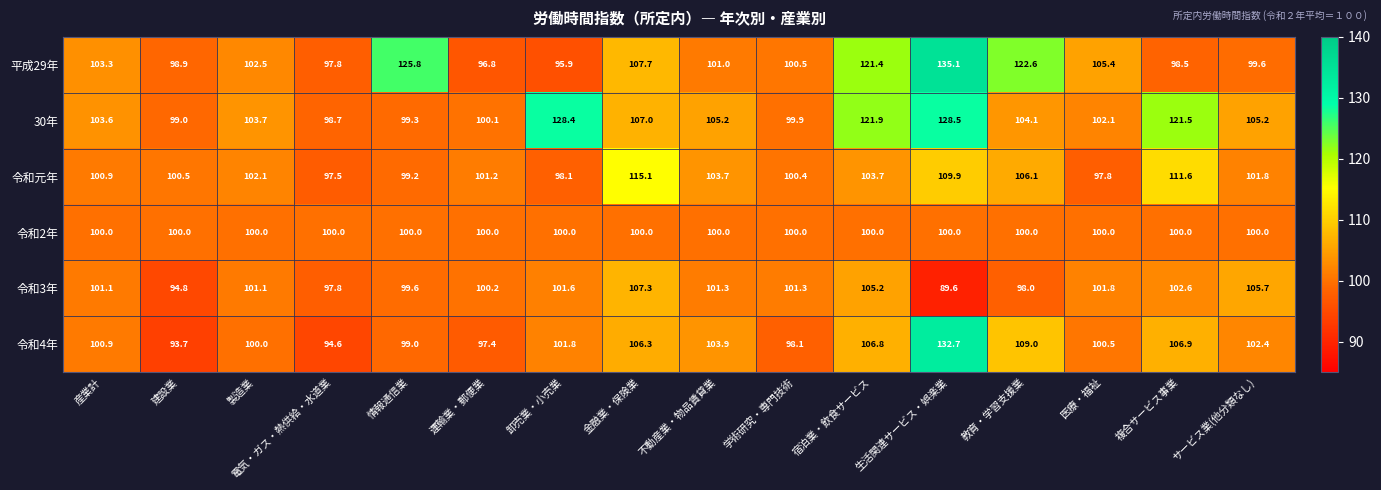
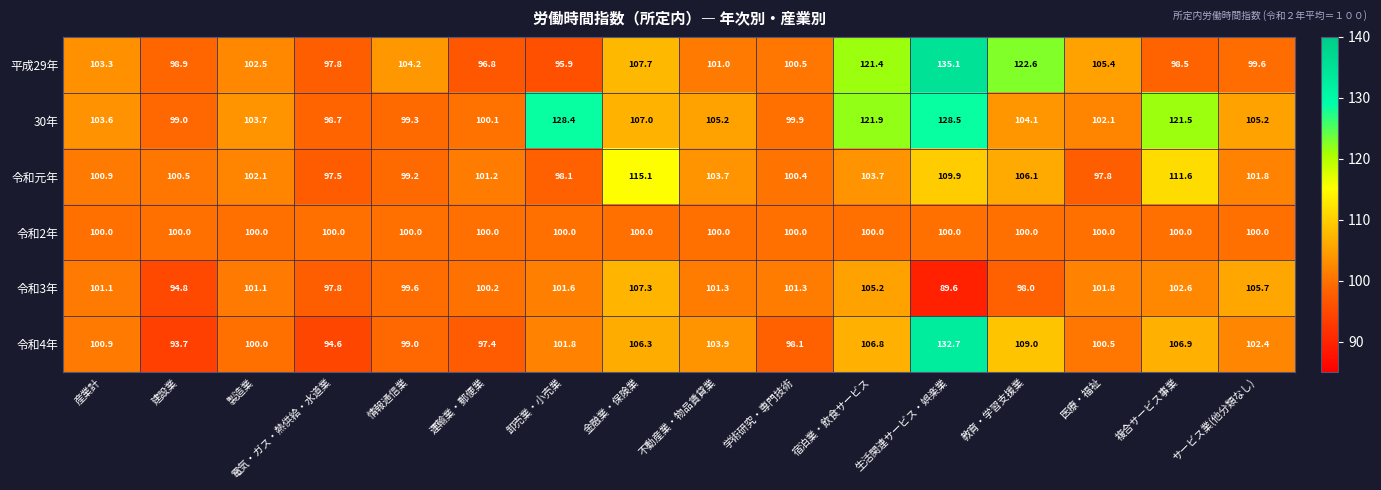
平成29年, 情報通信業: 125.8 -> 104.2
